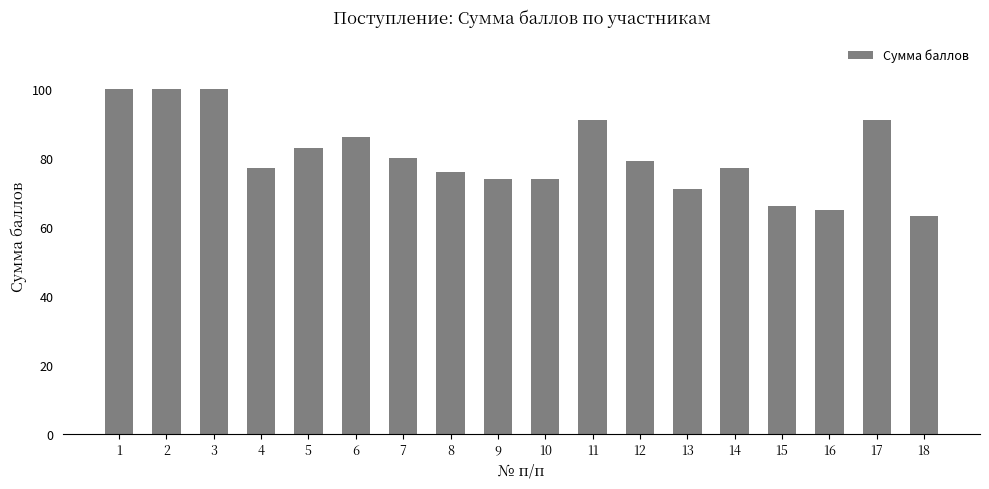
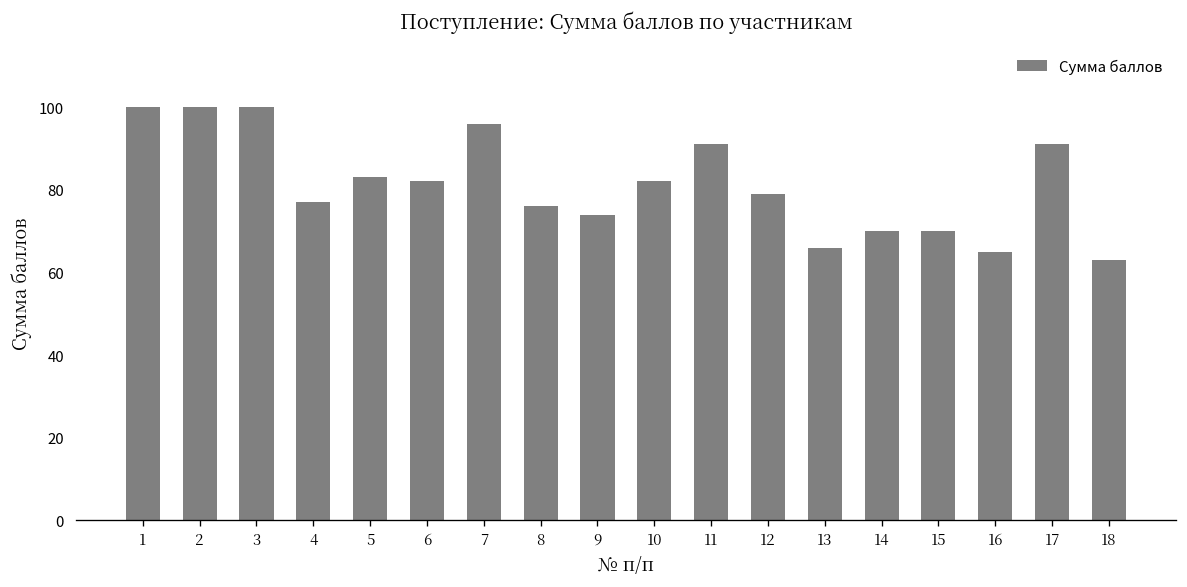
6: 86 -> 82
7: 80 -> 96
10: 74 -> 82
13: 71 -> 66
14: 77 -> 70
15: 66 -> 70
